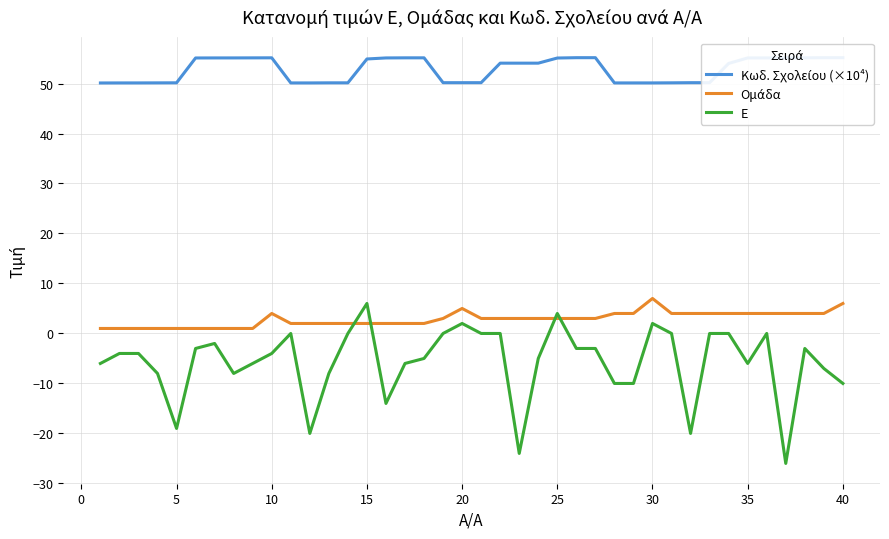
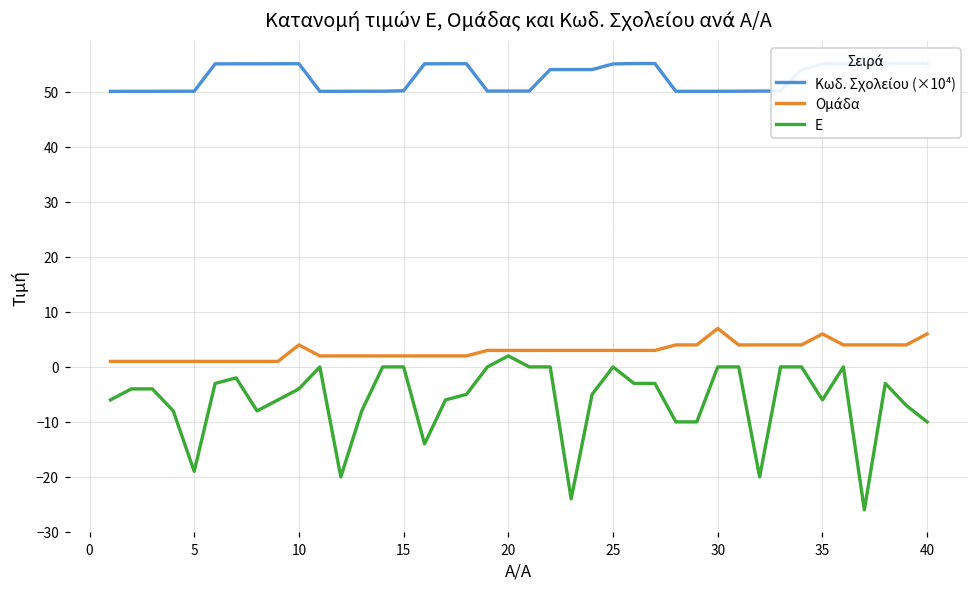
Κωδ. Σχολείου (×10⁴), 15: 55 -> 50
Ε, 15: 6 -> 0
Ομάδα, 20: 5 -> 3
Ε, 25: 4 -> 0
Ε, 30: 2 -> 0
Ομάδα, 35: 4 -> 6
